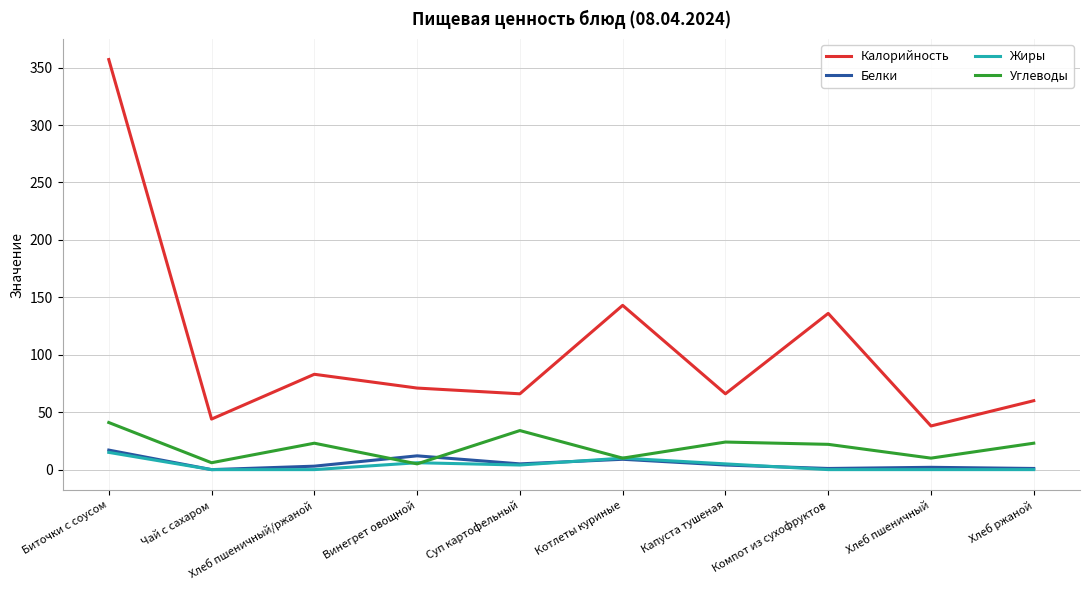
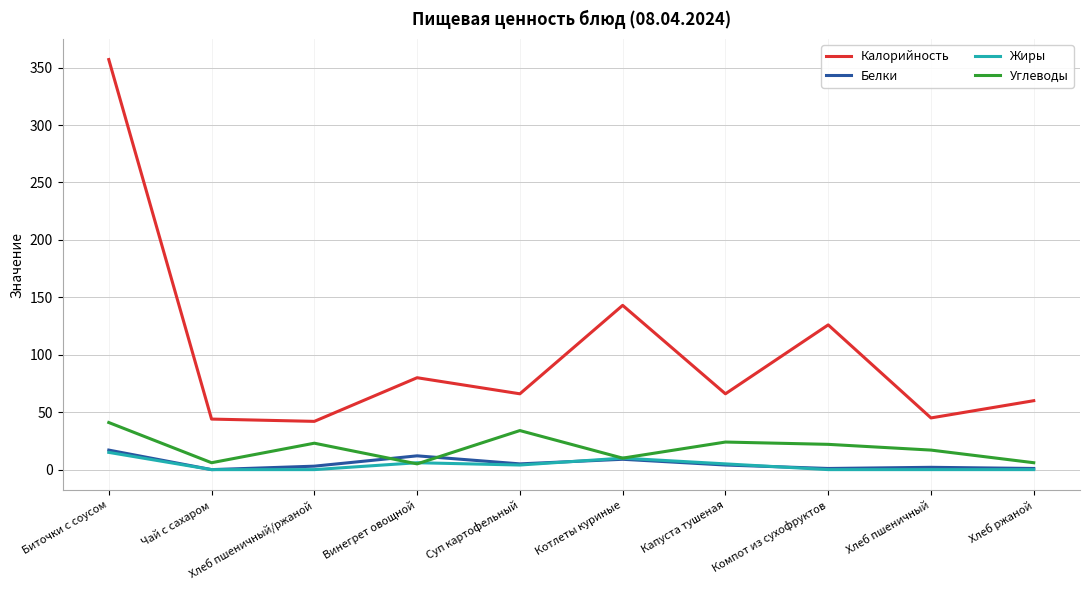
Калорийность, Хлеб пшеничный/ржаной: 83 -> 42
Калорийность, Винегрет овощной: 71 -> 80
Калорийность, Компот из сухофруктов: 136 -> 126
Калорийность, Хлеб пшеничный: 38 -> 45
Углеводы, Хлеб пшеничный: 10 -> 17
Углеводы, Хлеб ржаной: 23 -> 6
